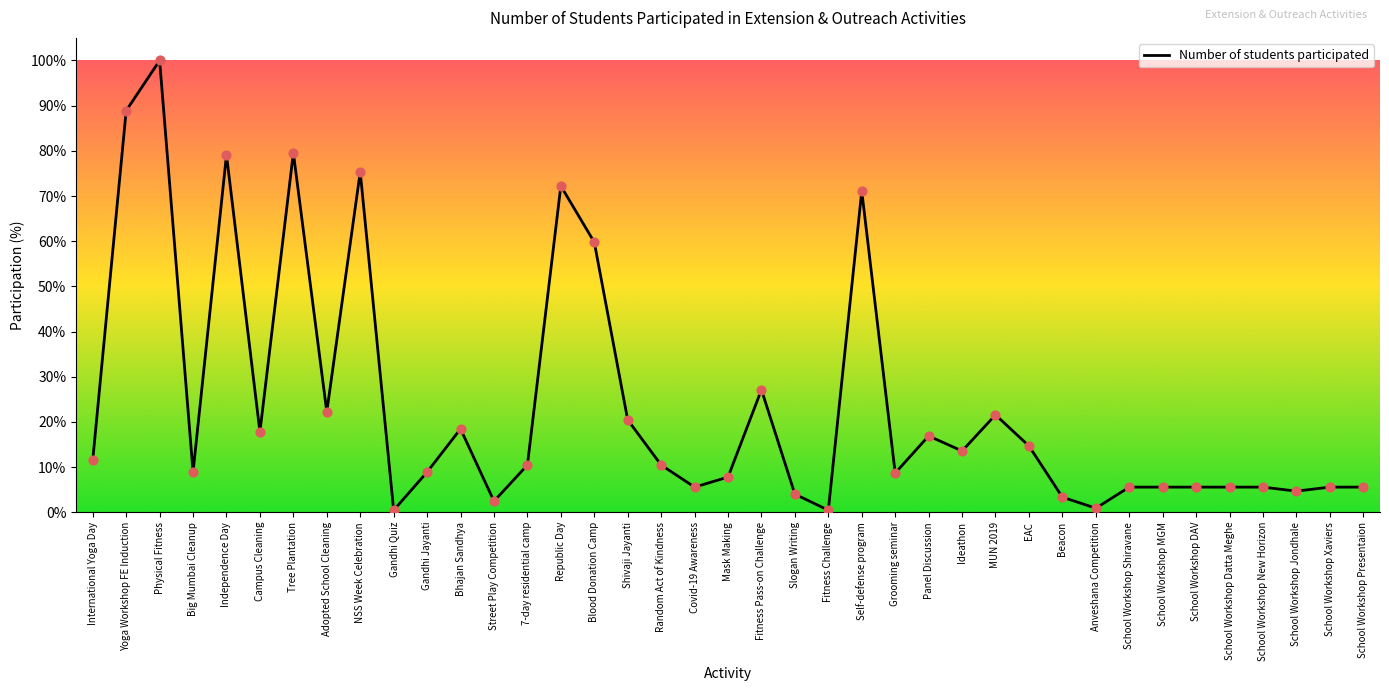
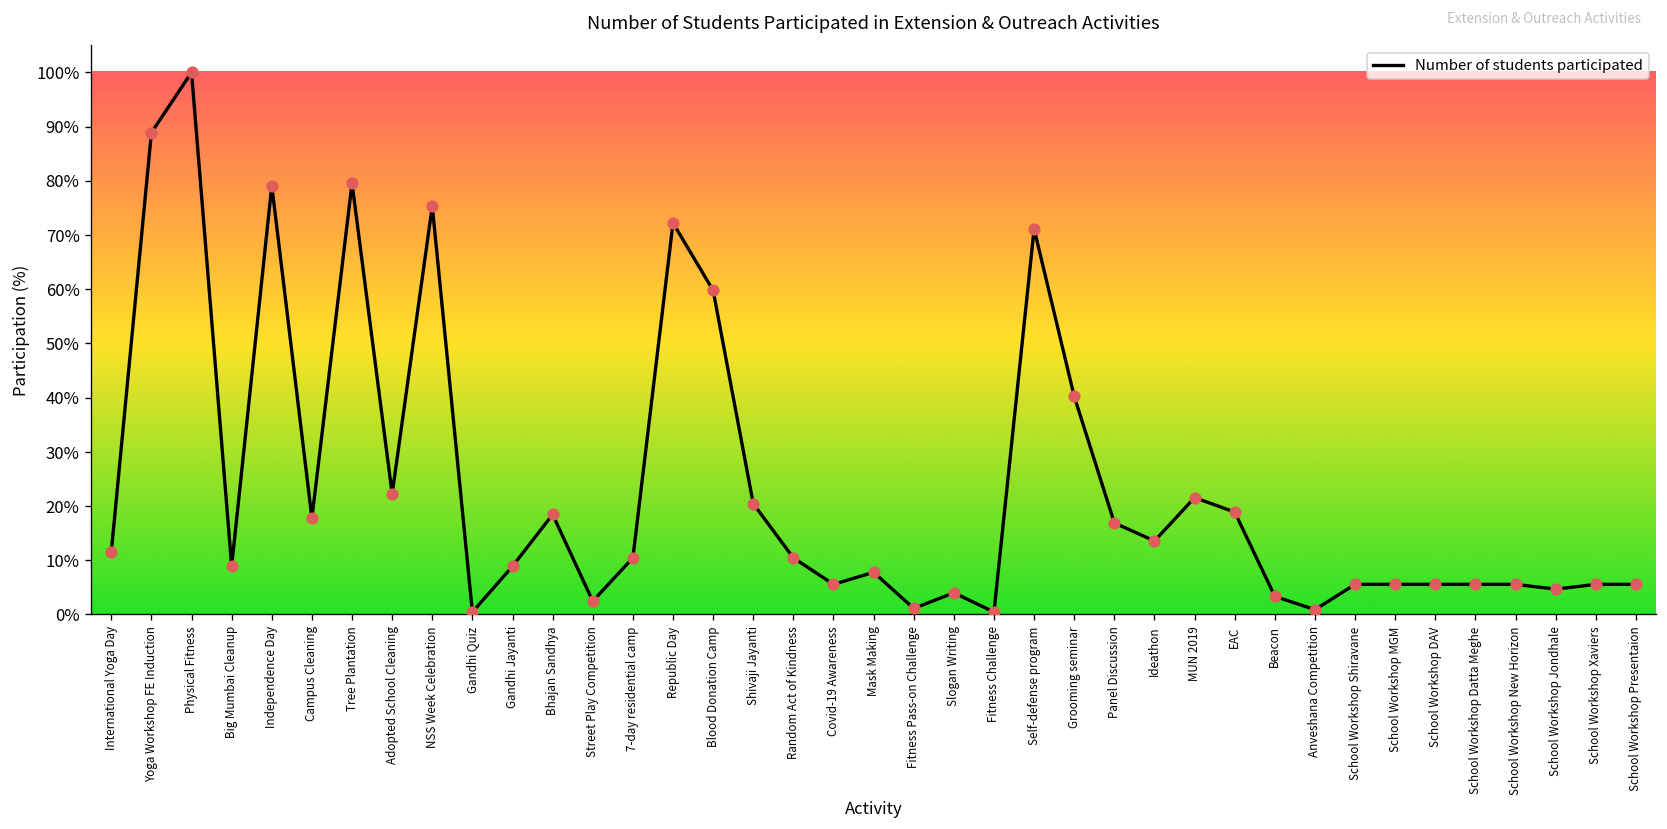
Fitness Pass-on Challenge: 27% -> 1%
Grooming seminar: 9% -> 40%
EAC: 15% -> 19%
